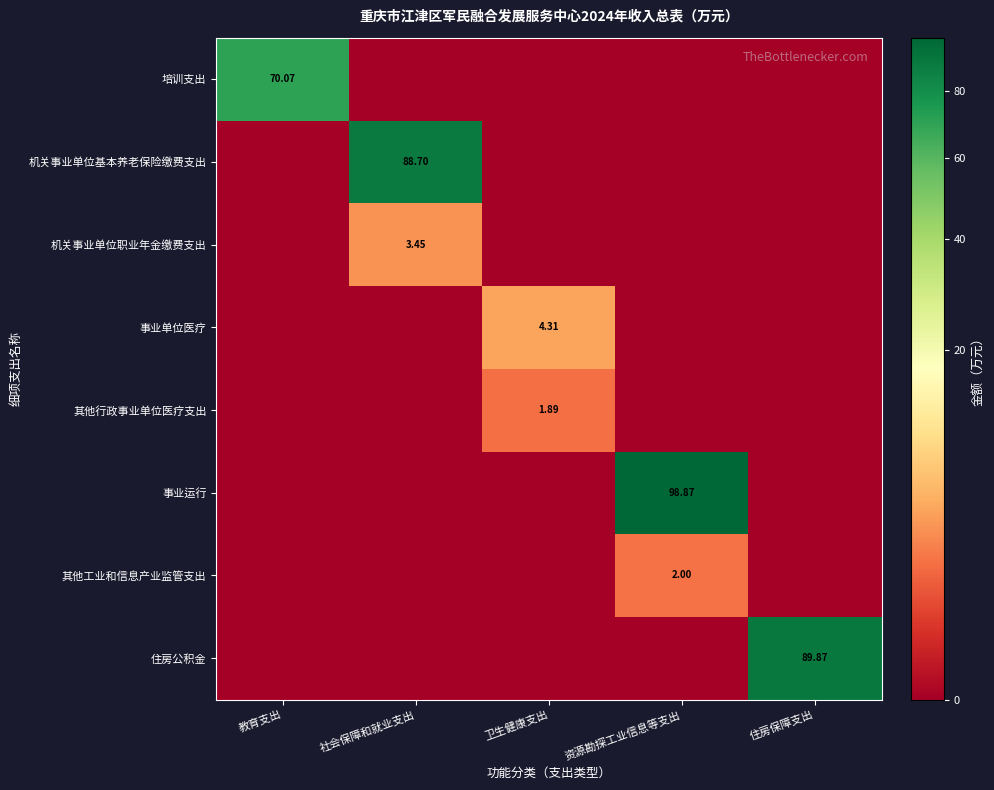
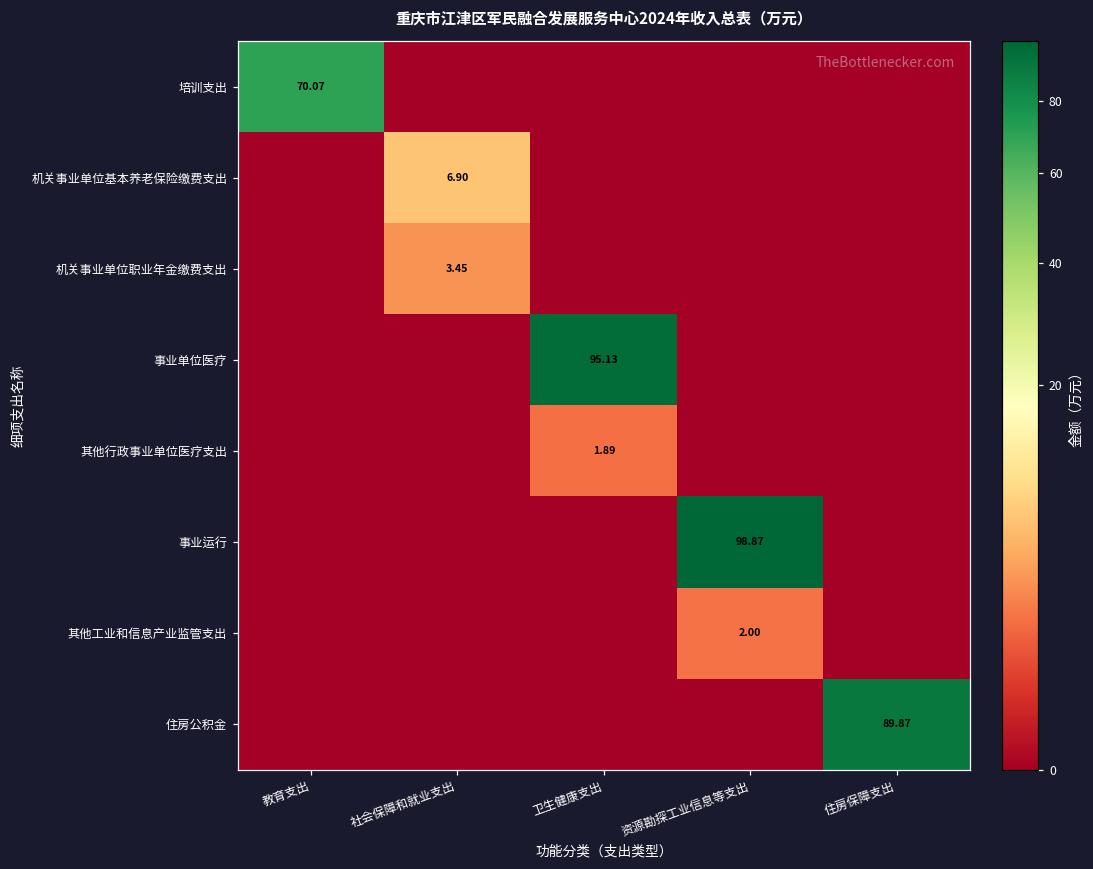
机关事业单位基本养老保险缴费支出, 社会保障和就业支出: 88.70 -> 6.90
事业单位医疗, 卫生健康支出: 4.31 -> 95.13
